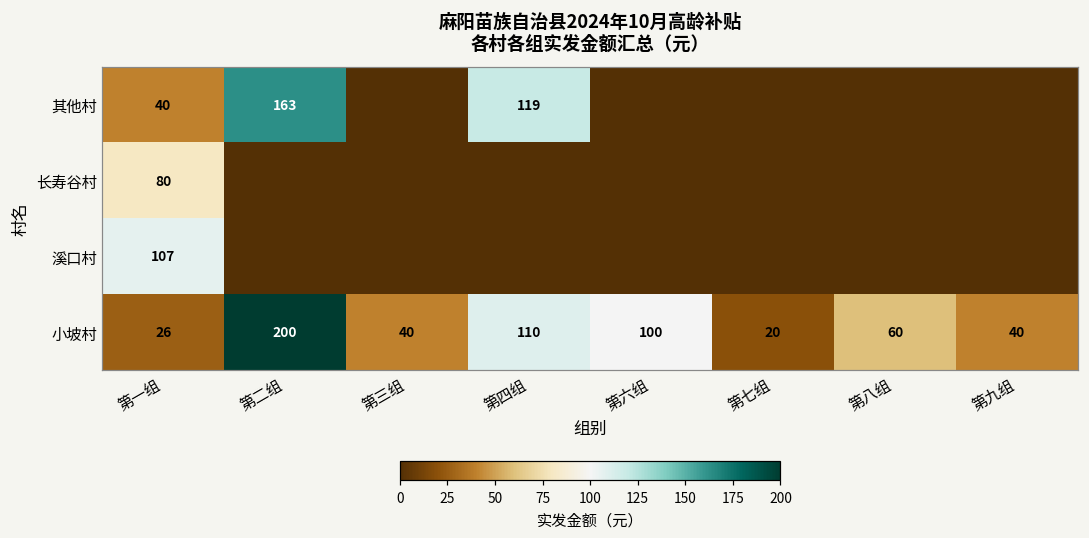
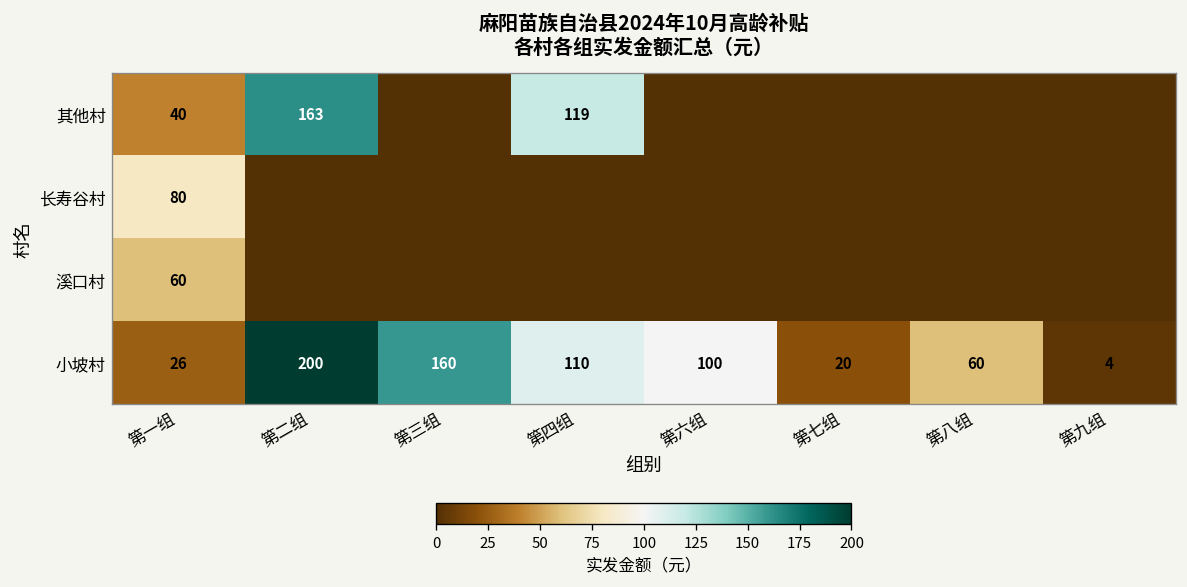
溪口村, 第一组: 107 -> 60
小坡村, 第三组: 40 -> 160
小坡村, 第九组: 40 -> 4
